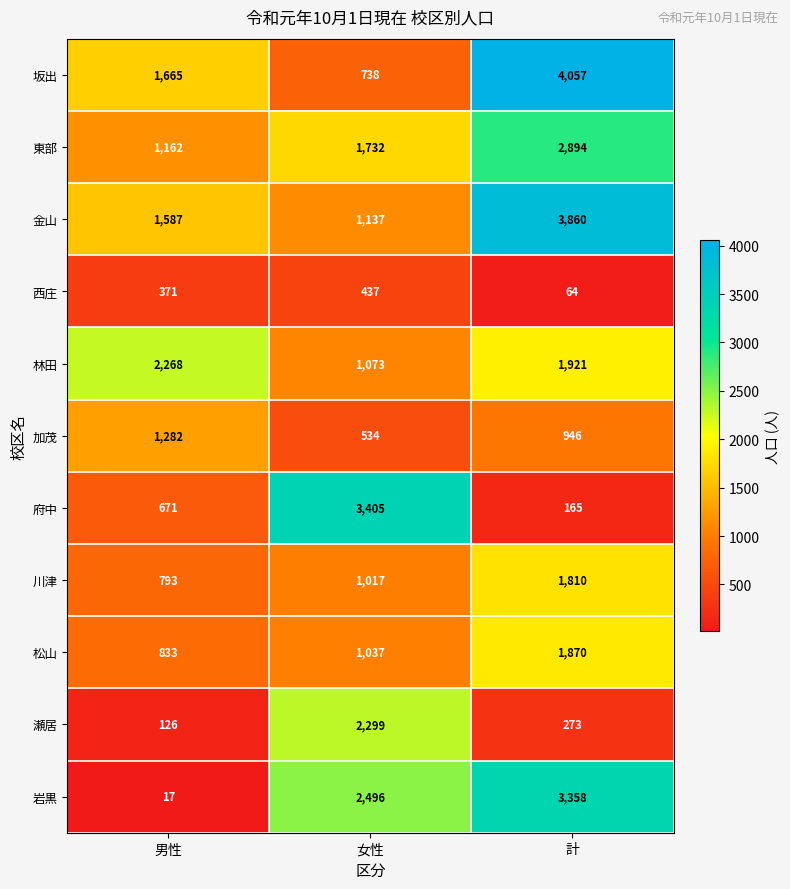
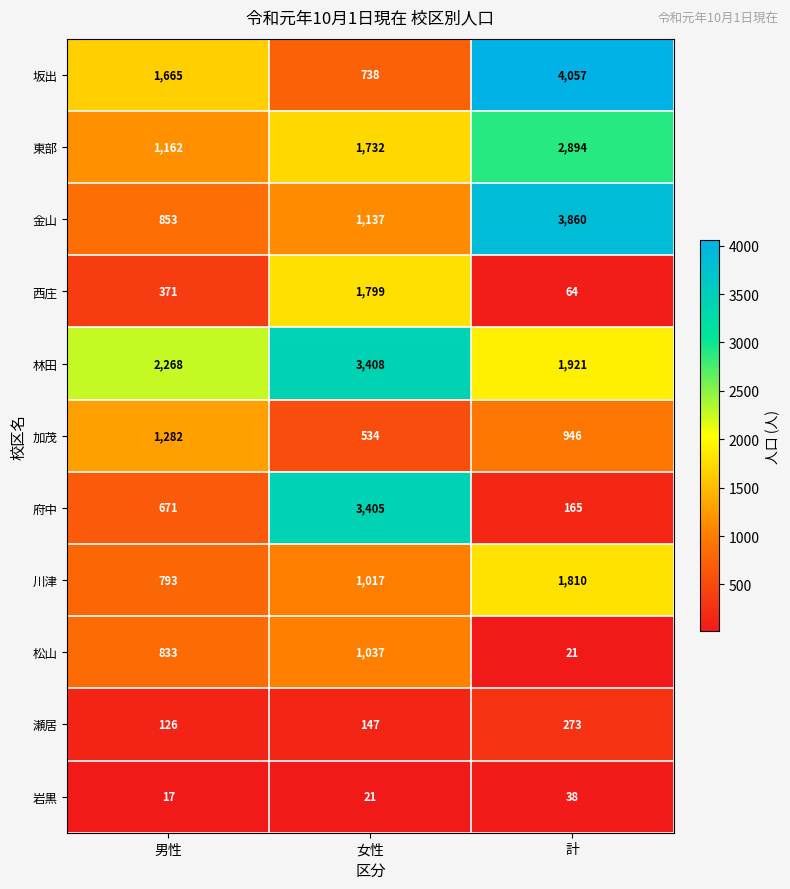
金山, 男性: 1,587 -> 853
西庄, 女性: 437 -> 1,799
林田, 女性: 1,073 -> 3,408
松山, 計: 1,870 -> 21
瀬居, 女性: 2,299 -> 147
岩黒, 女性: 2,496 -> 21
岩黒, 計: 3,358 -> 38
